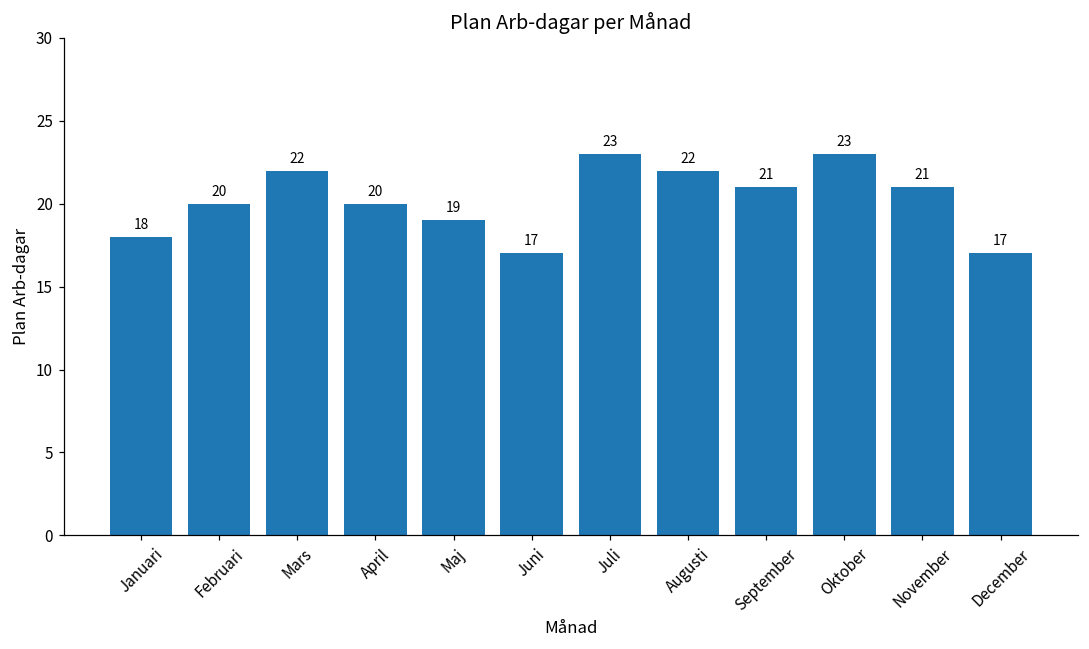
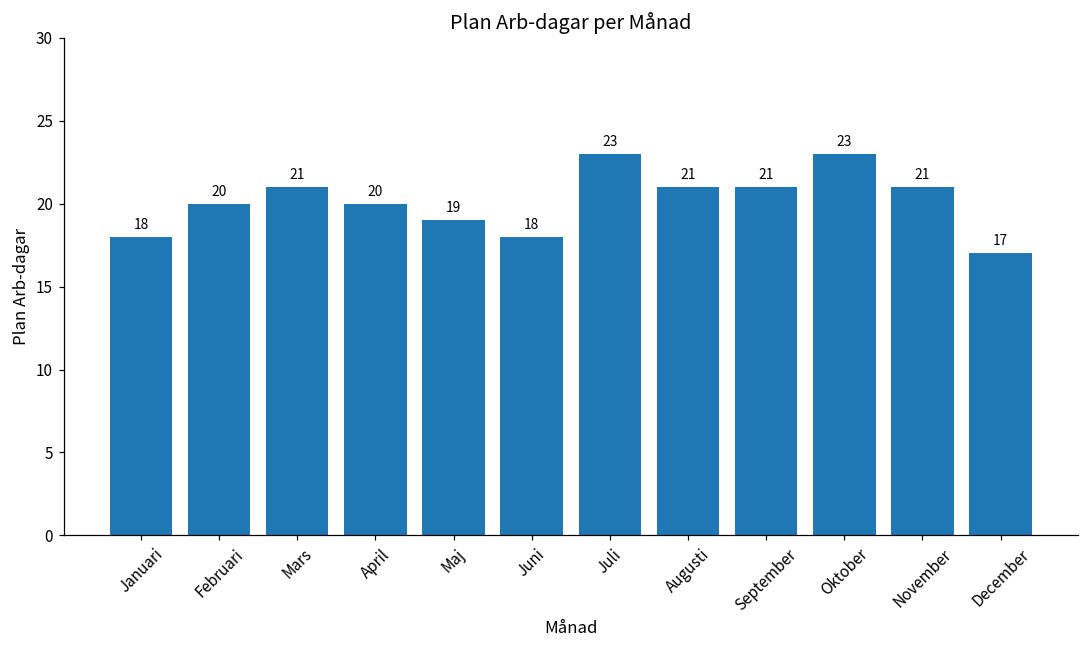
Mars: 22 -> 21
Juni: 17 -> 18
Augusti: 22 -> 21
